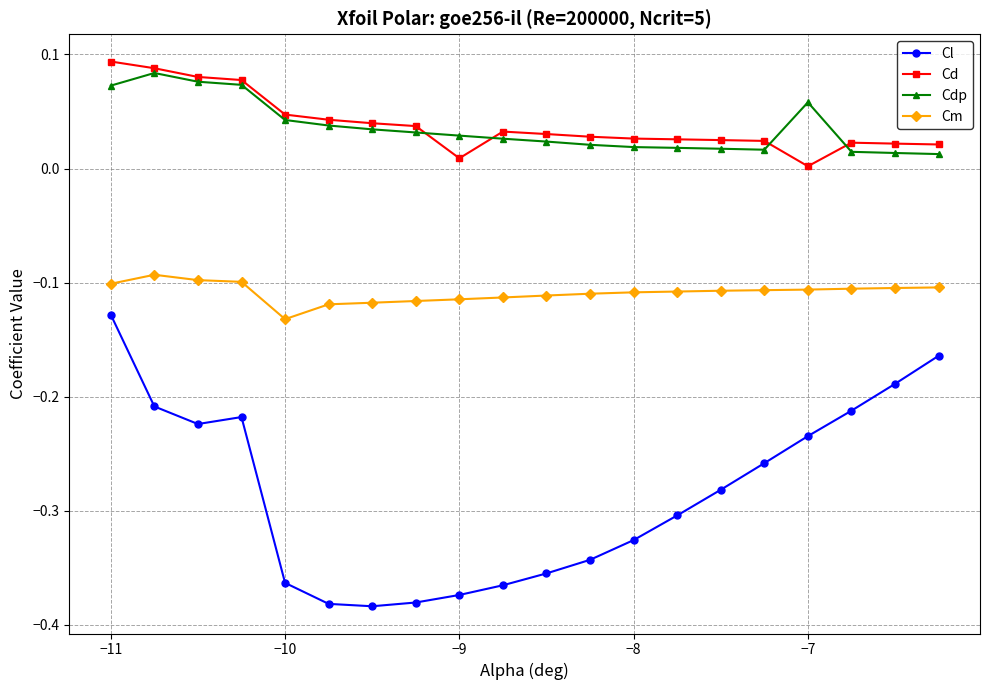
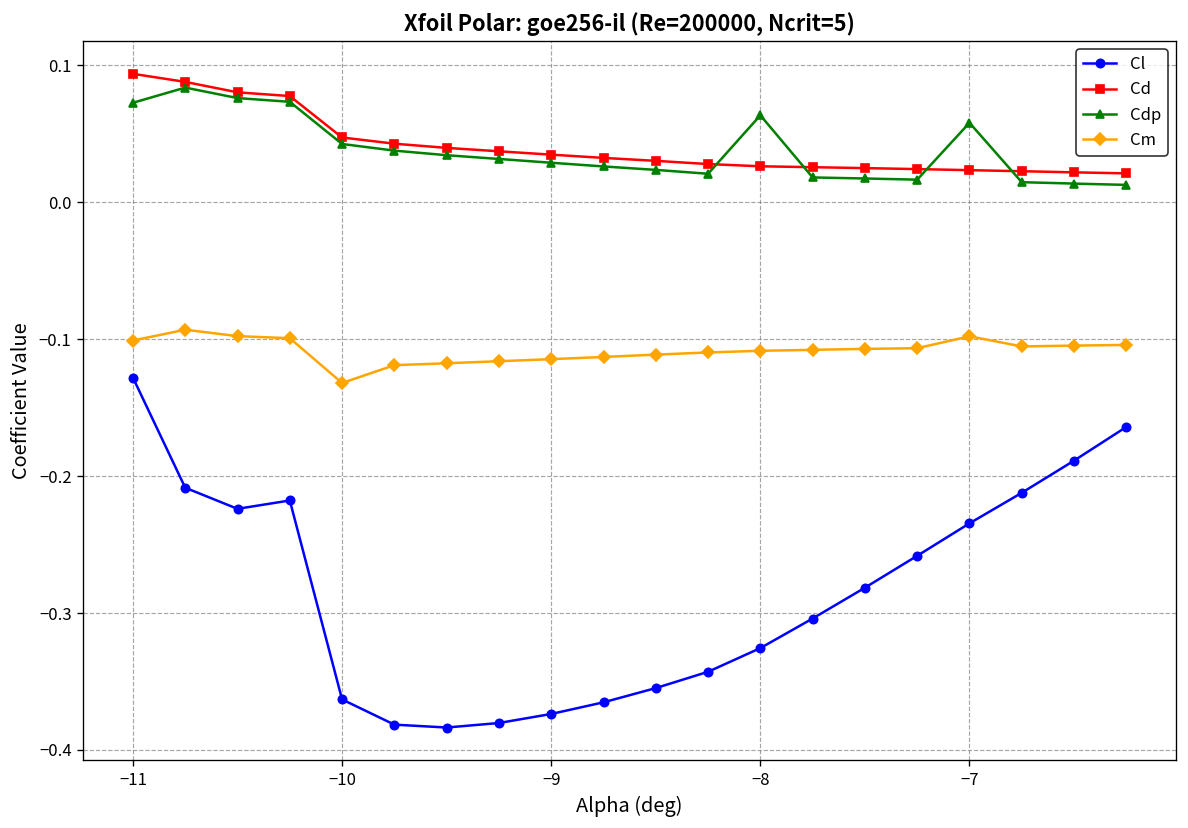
Cd, −9: 0.009 -> 0.035
Cdp, −8: 0.019 -> 0.063
Cd, −7: 0.002 -> 0.023
Cm, −7: -0.106 -> -0.098
